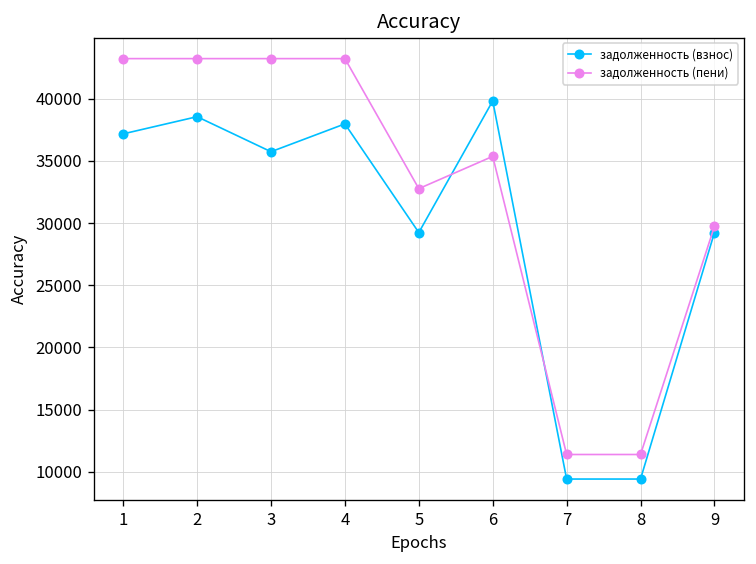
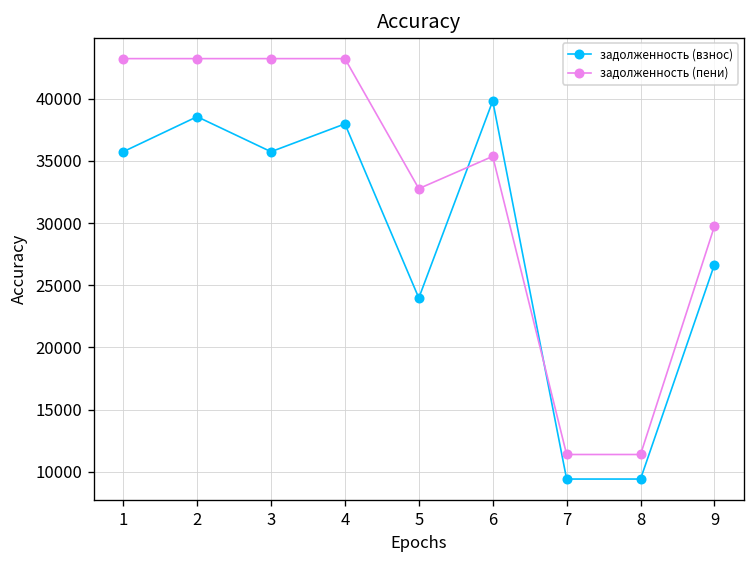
задолженность (взнос), 1: 37200 -> 35700
задолженность (взнос), 5: 29200 -> 24000
задолженность (взнос), 9: 29200 -> 26700
